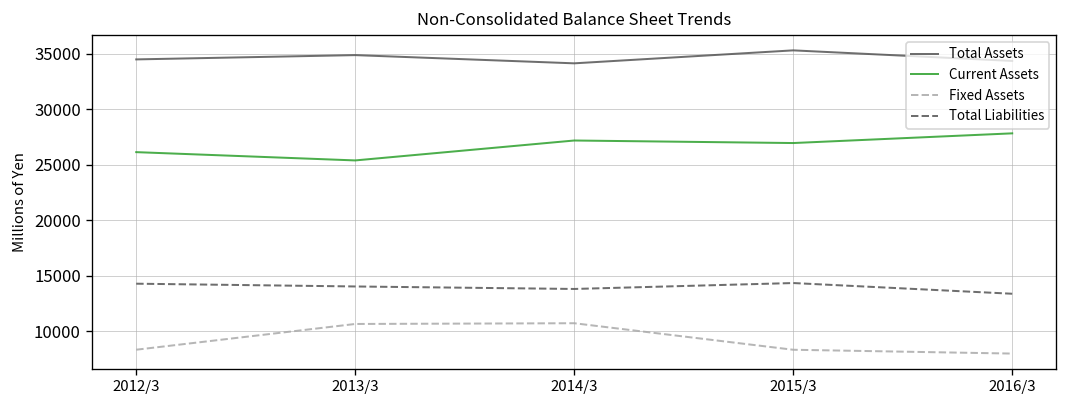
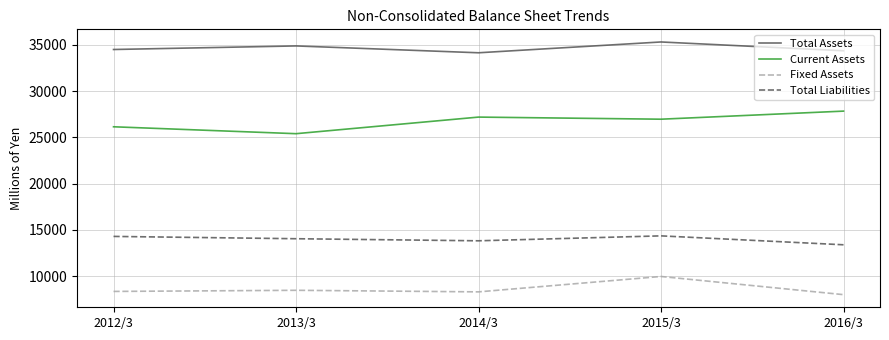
Fixed Assets, 2013/3: 11000 -> 8000
Fixed Assets, 2014/3: 11000 -> 8000
Fixed Assets, 2015/3: 8000 -> 10000
